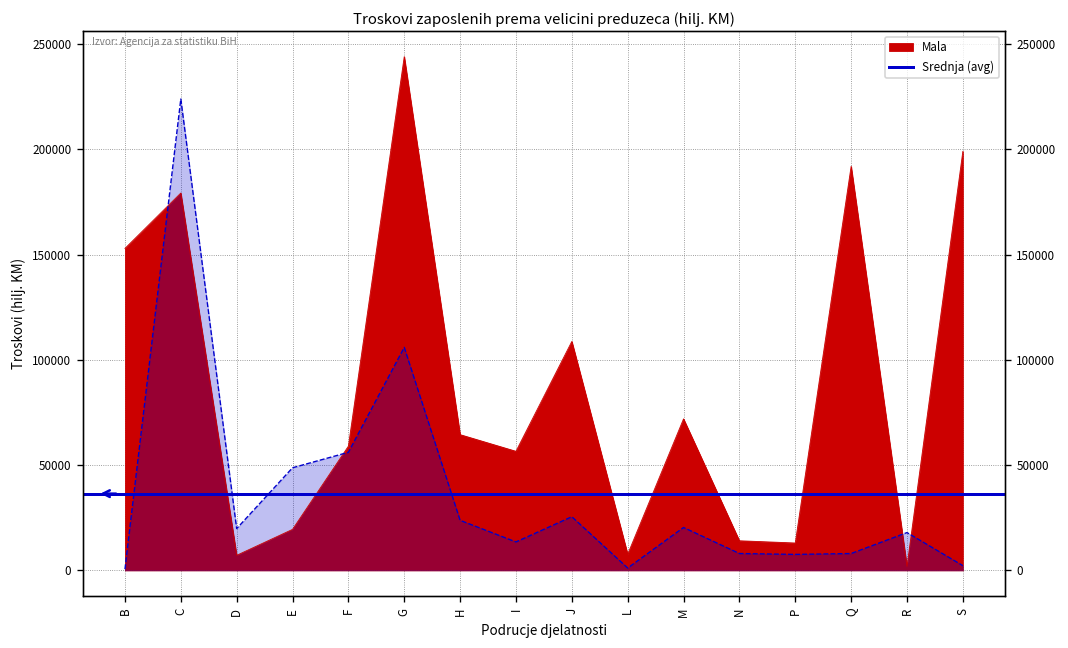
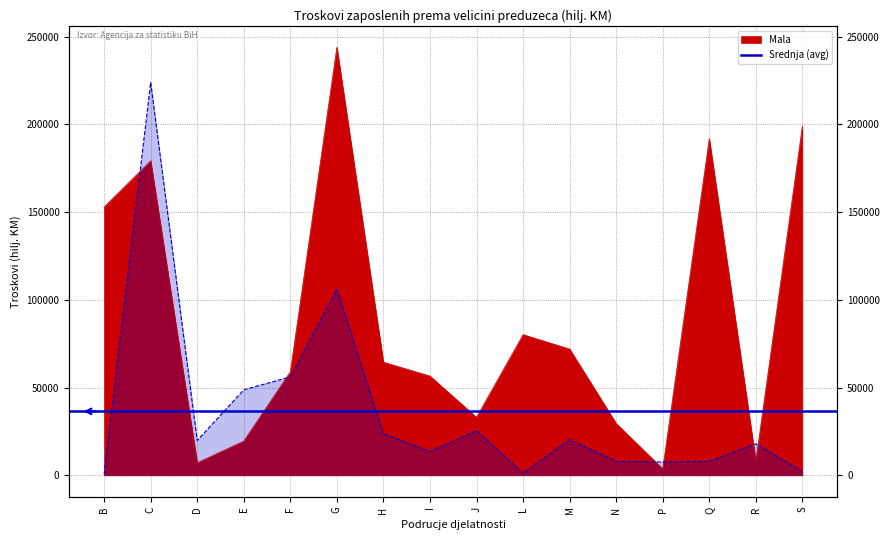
Mala, J: 109000 -> 33000
Mala, L: 8000 -> 80000
Mala, N: 14000 -> 30000
Mala, P: 13000 -> 4000
Mala, R: 2000 -> 8000
